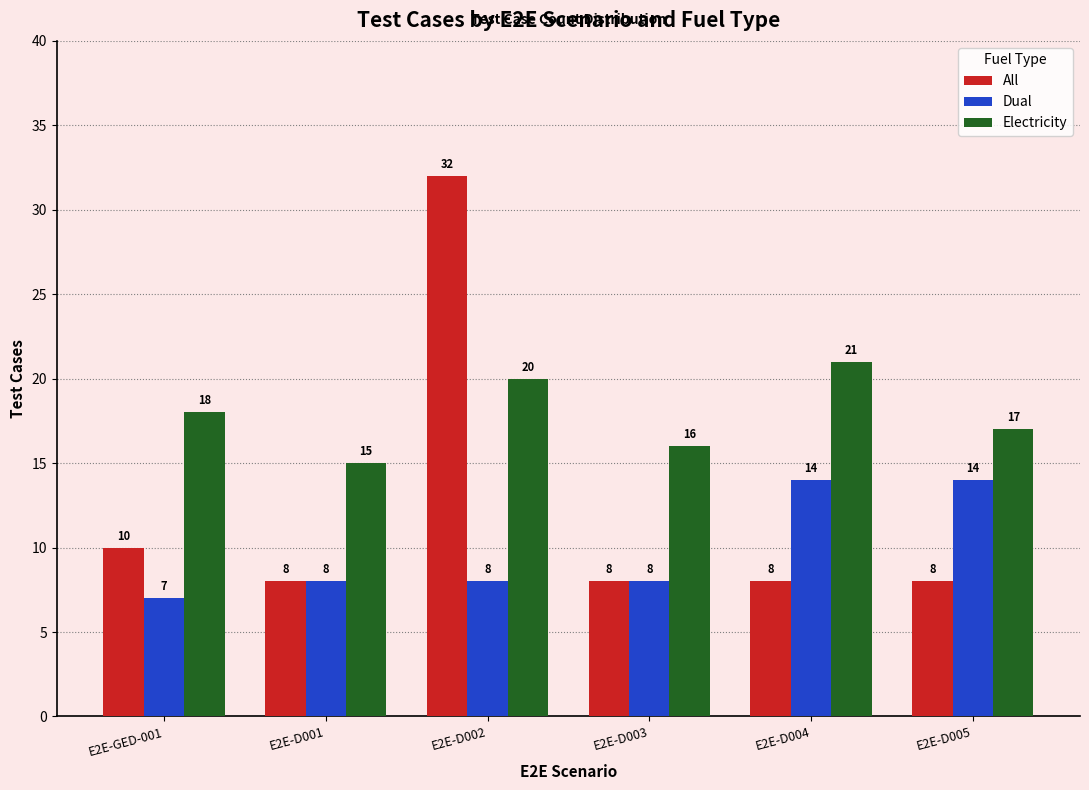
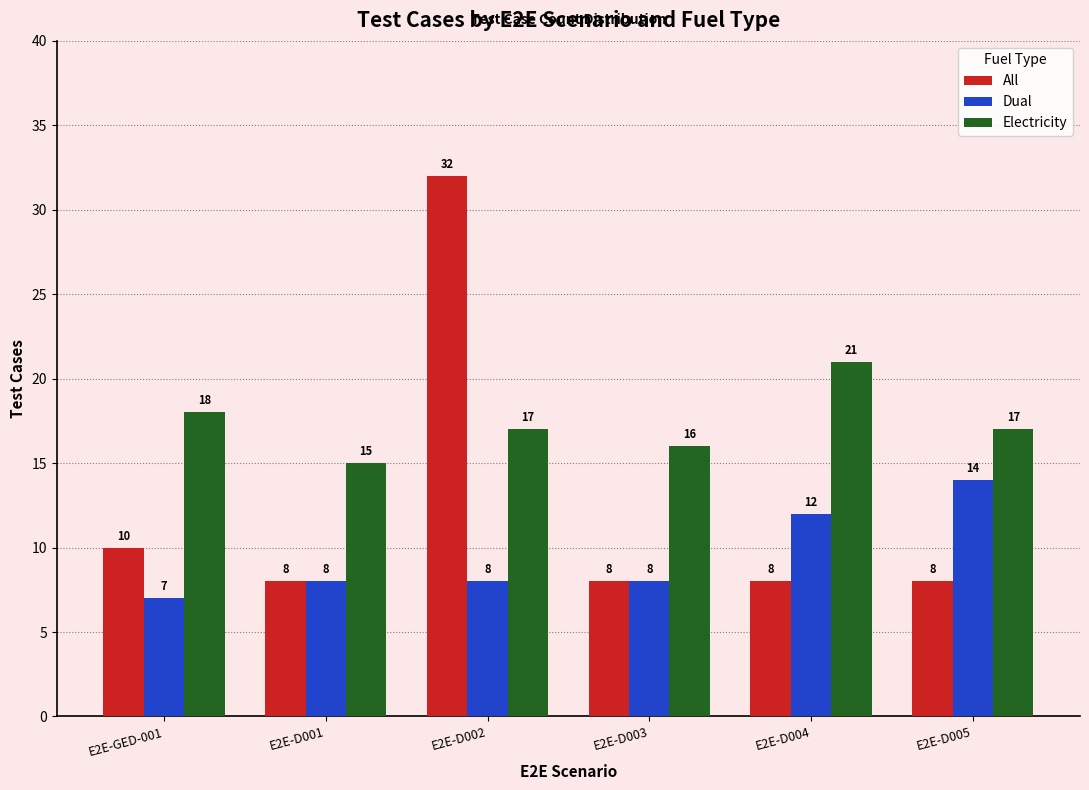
Electricity, E2E-D002: 20 -> 17
Dual, E2E-D004: 14 -> 12
